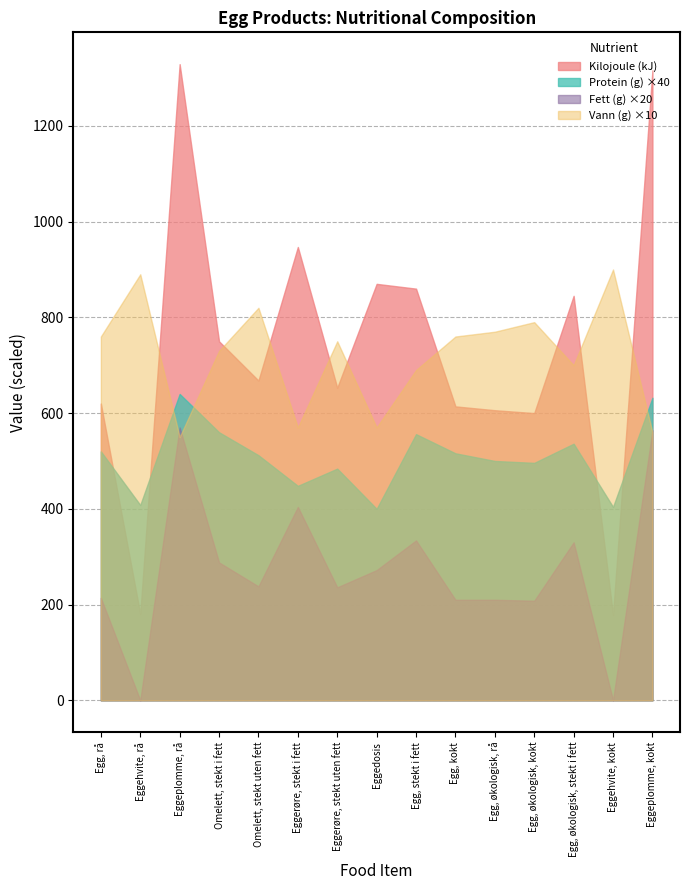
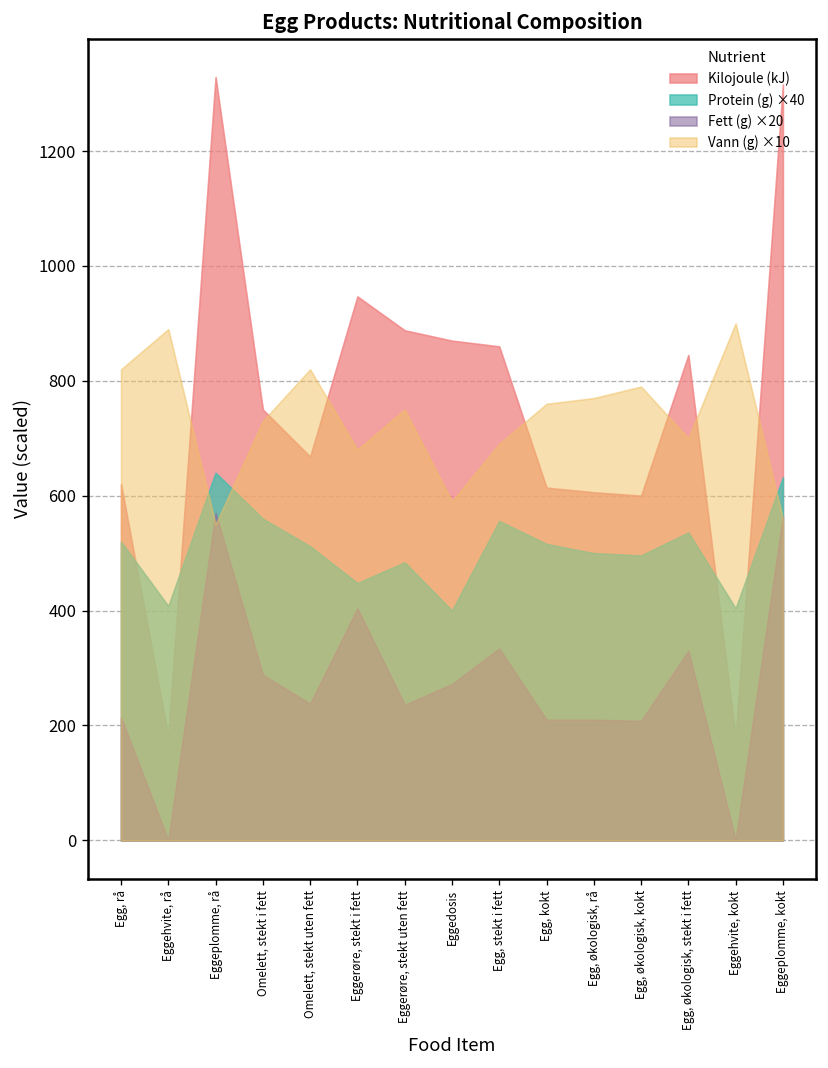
Vann (g) ×10, Egg, rå: 760 -> 820
Vann (g) ×10, Eggerøre, stekt i fett: 570 -> 680
Kilojoule (kJ), Eggerøre, stekt uten fett: 650 -> 890
Vann (g) ×10, Eggedosis: 570 -> 590
